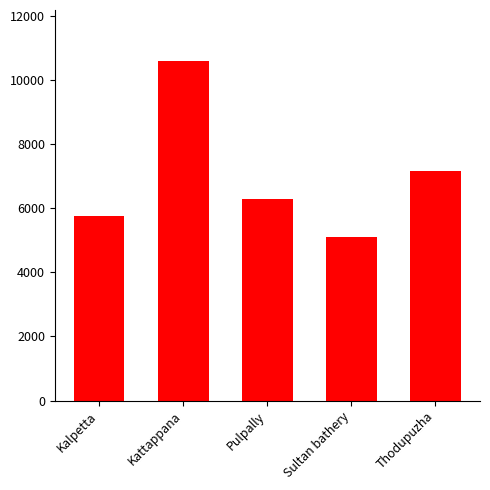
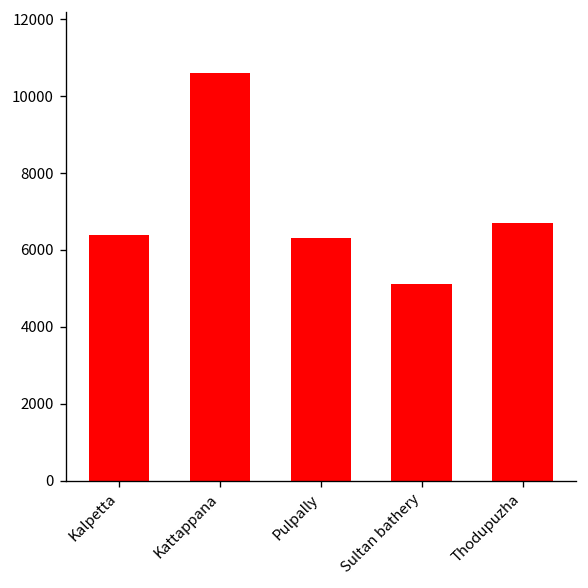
Kalpetta: 5800 -> 6400
Thodupuzha: 7200 -> 6700
